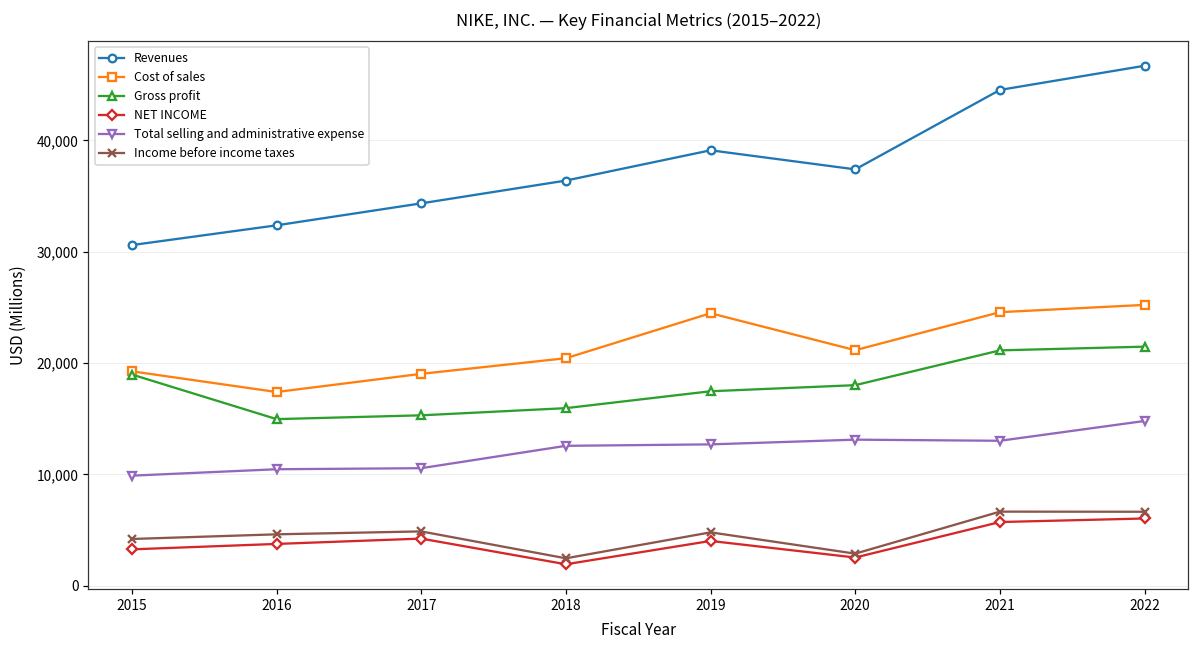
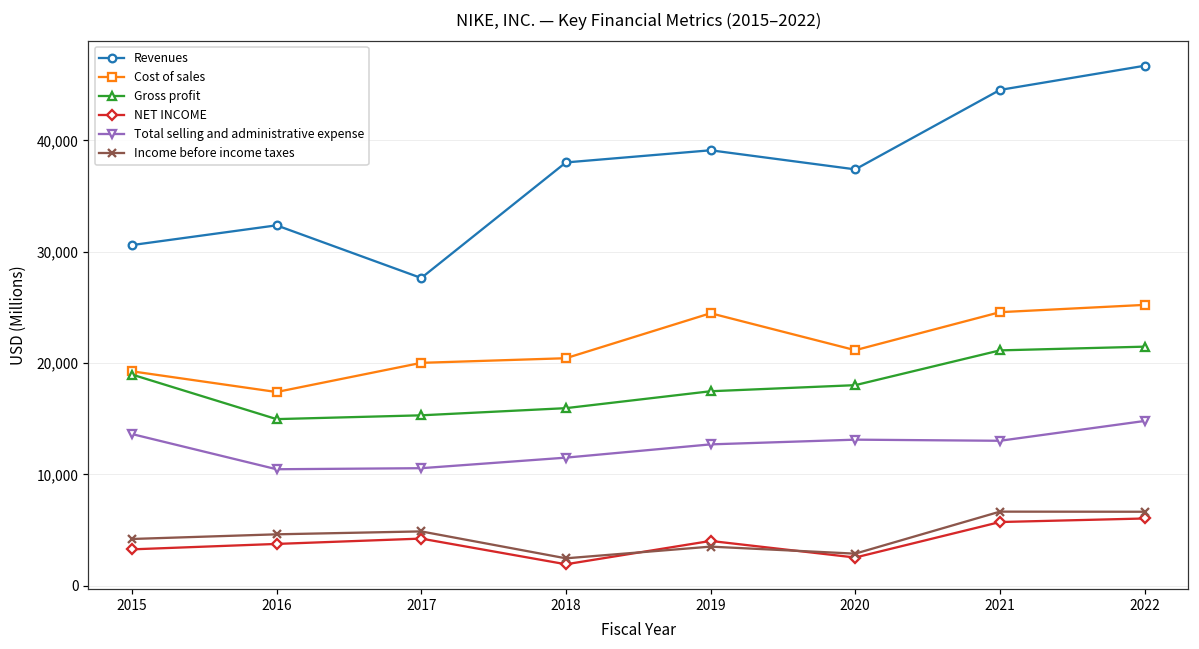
Total selling and administrative expense, 2015: 9,900 -> 13,600
Revenues, 2017: 34,400 -> 27,600
Cost of sales, 2017: 19,000 -> 20,000
Revenues, 2018: 36,400 -> 38,000
Total selling and administrative expense, 2018: 12,600 -> 11,500
Income before income taxes, 2019: 4,800 -> 3,500
